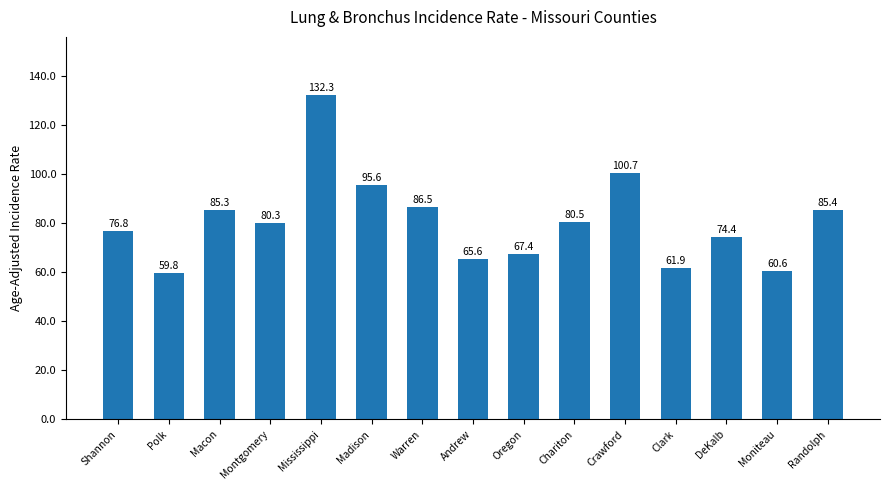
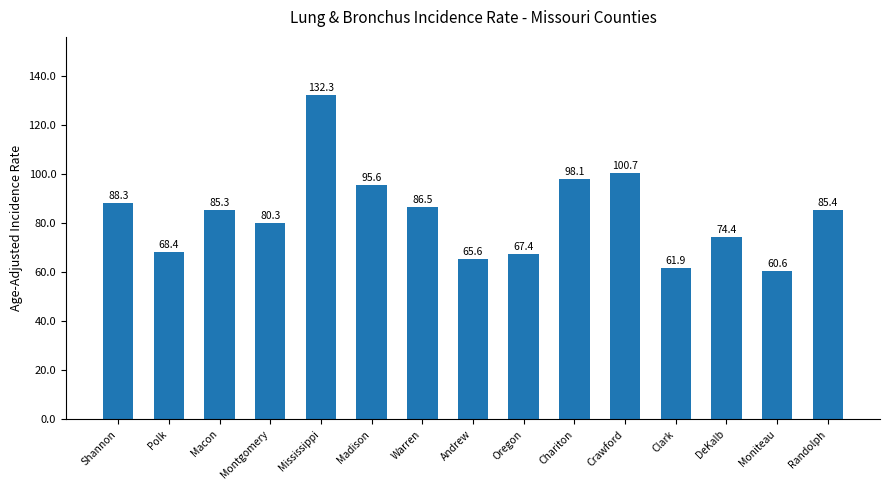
Shannon: 76.8 -> 88.3
Polk: 59.8 -> 68.4
Chariton: 80.5 -> 98.1
